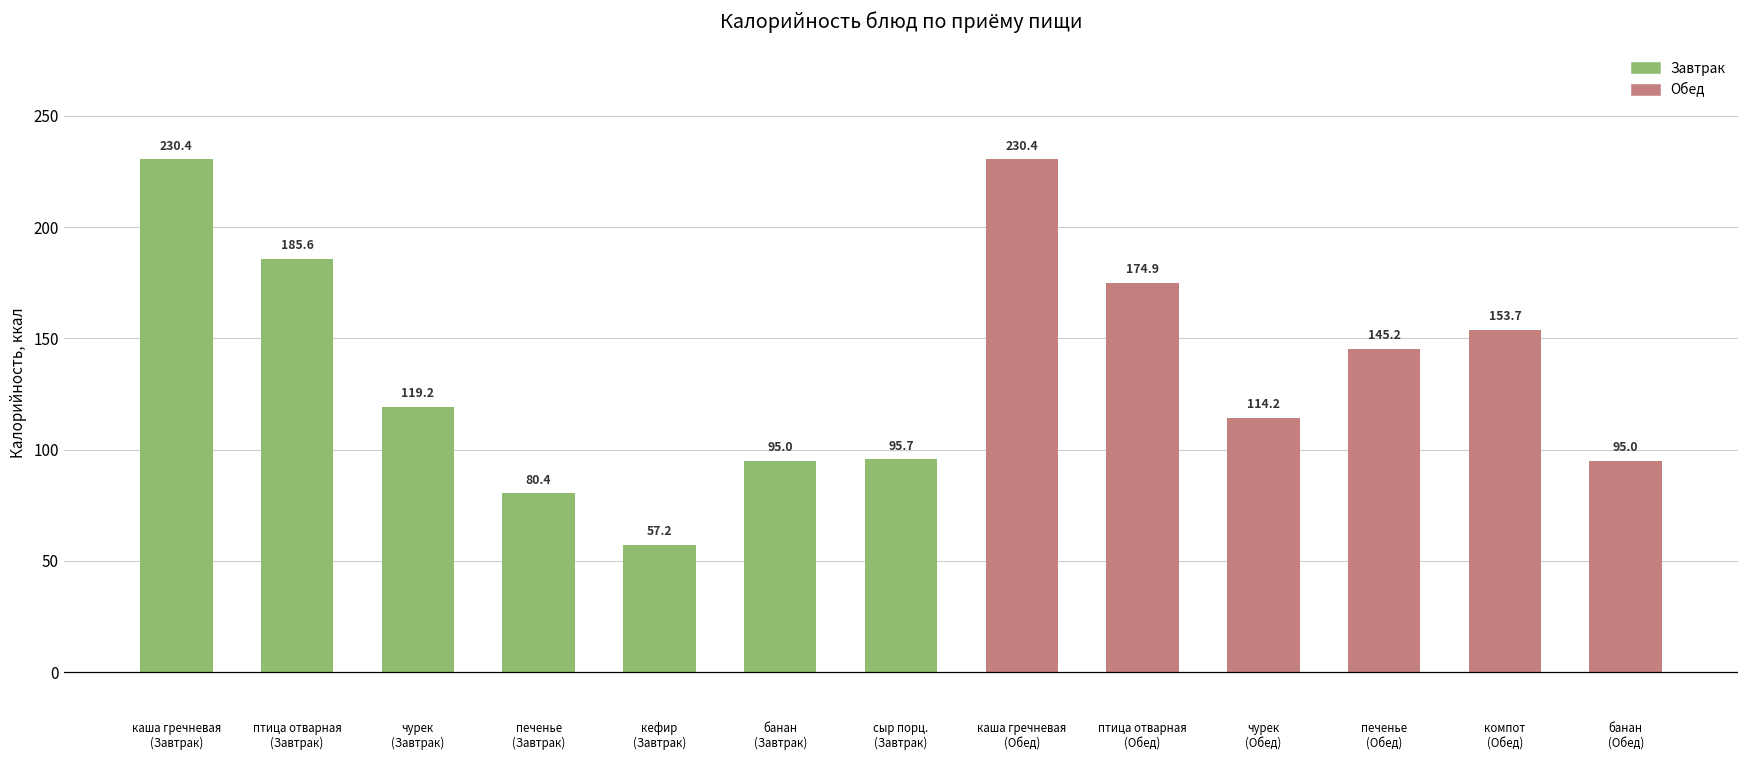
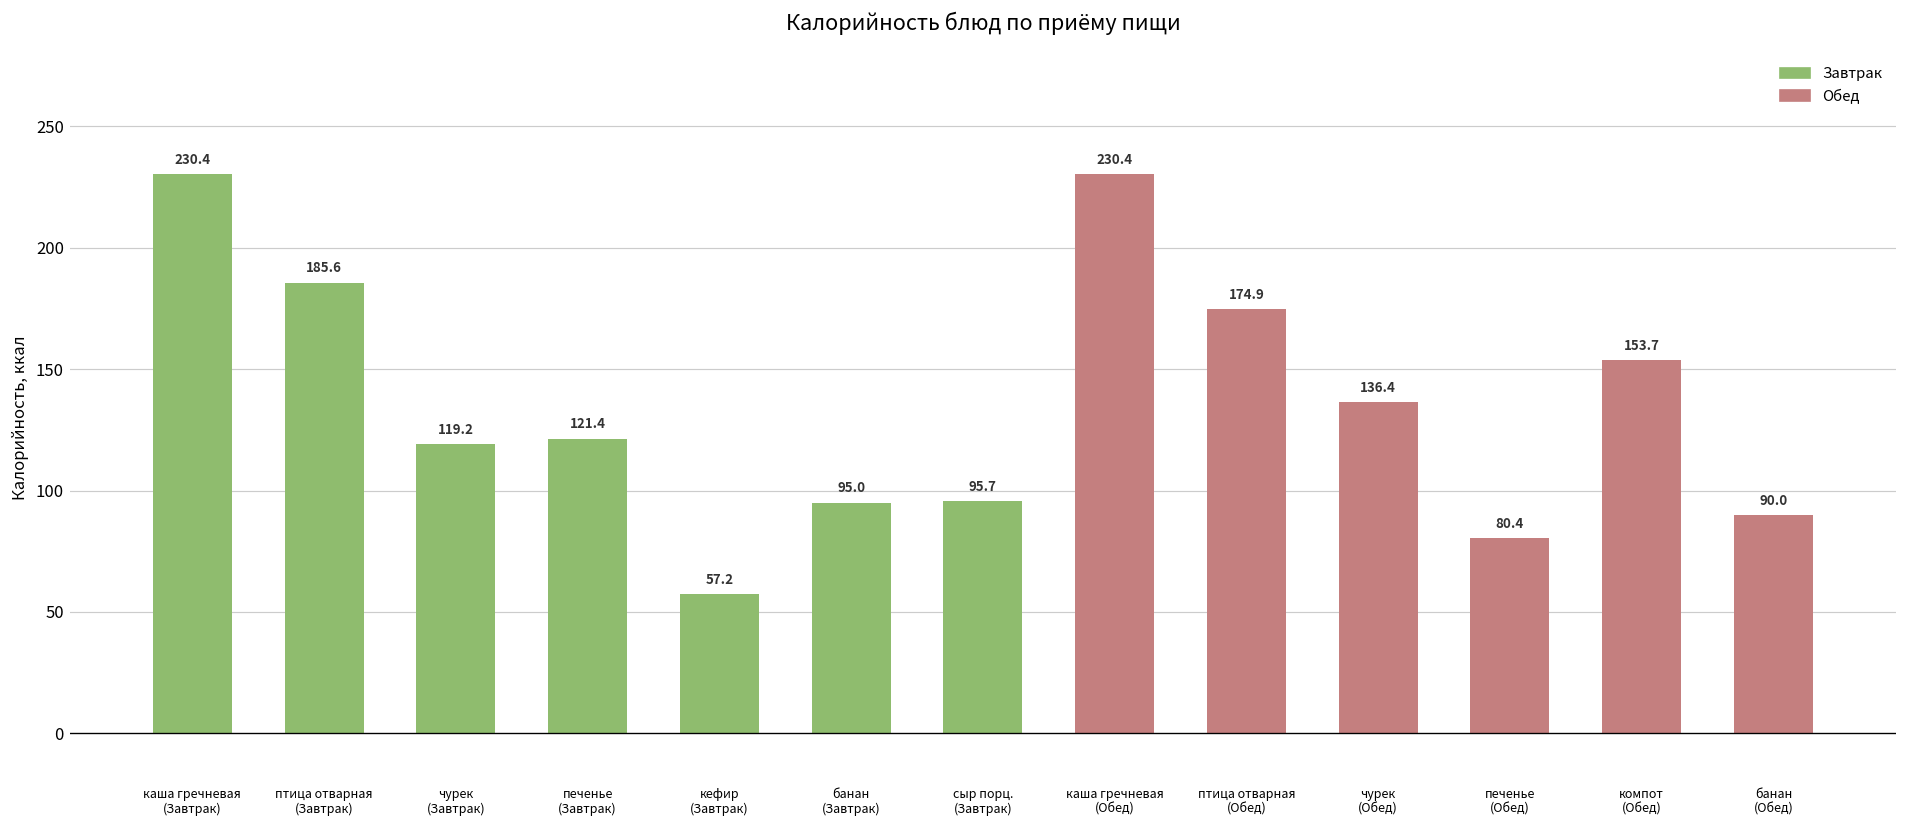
печенье (Завтрак): 80.4 -> 121.4
чурек (Обед): 114.2 -> 136.4
печенье (Обед): 145.2 -> 80.4
банан (Обед): 95.0 -> 90.0
